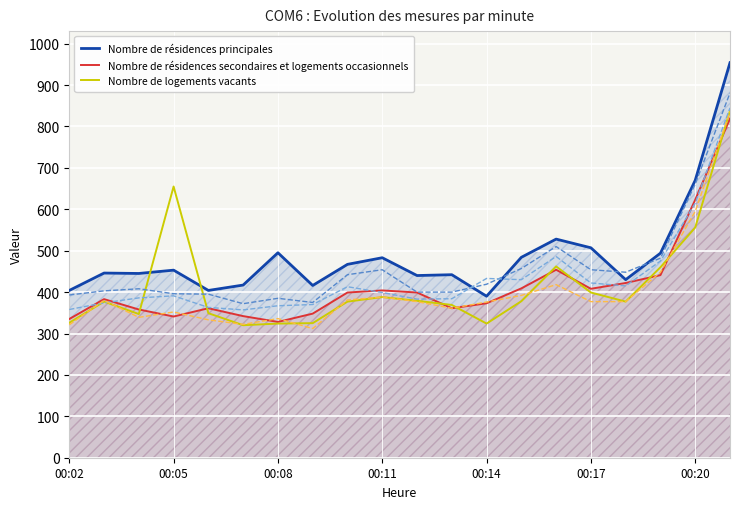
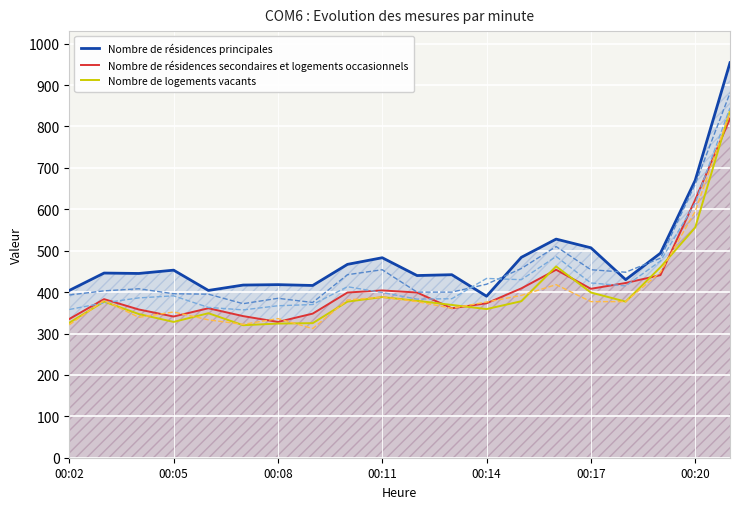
Nombre de logements vacants, 00:05: 660 -> 330
Nombre de résidences principales, 00:08: 500 -> 420
Nombre de logements vacants, 00:14: 320 -> 360
